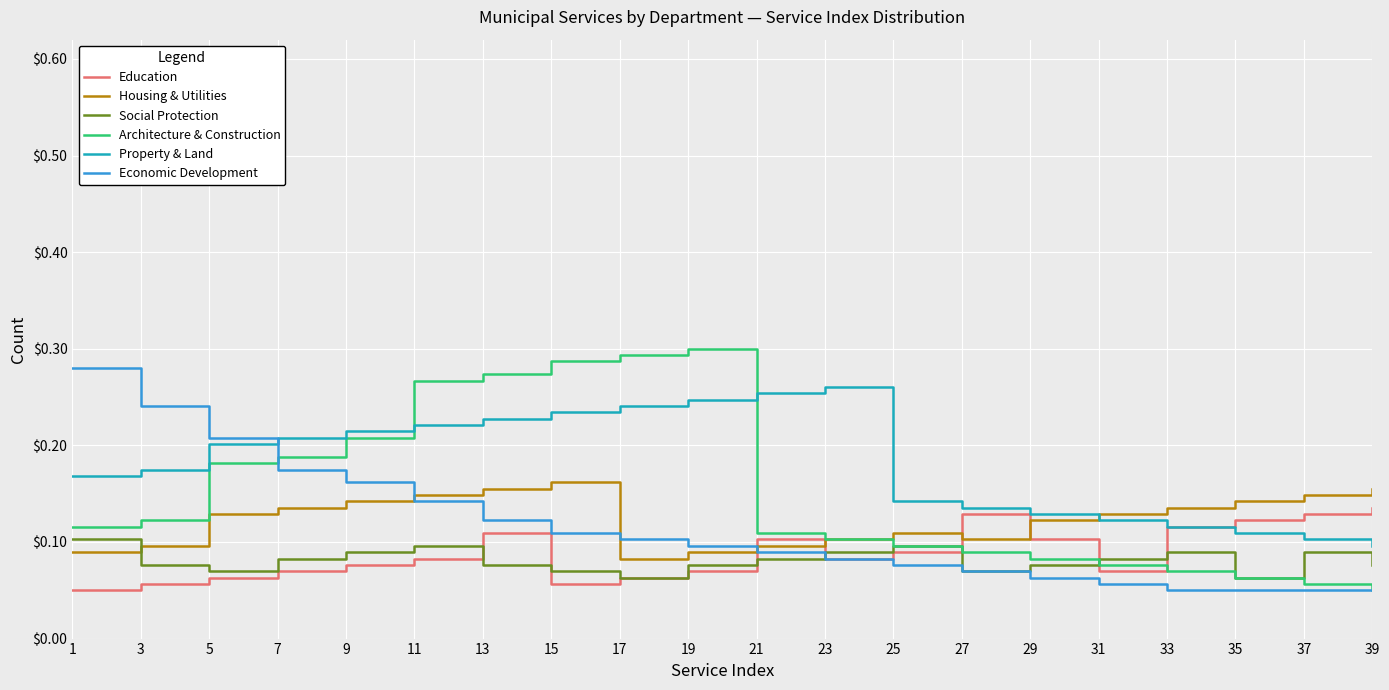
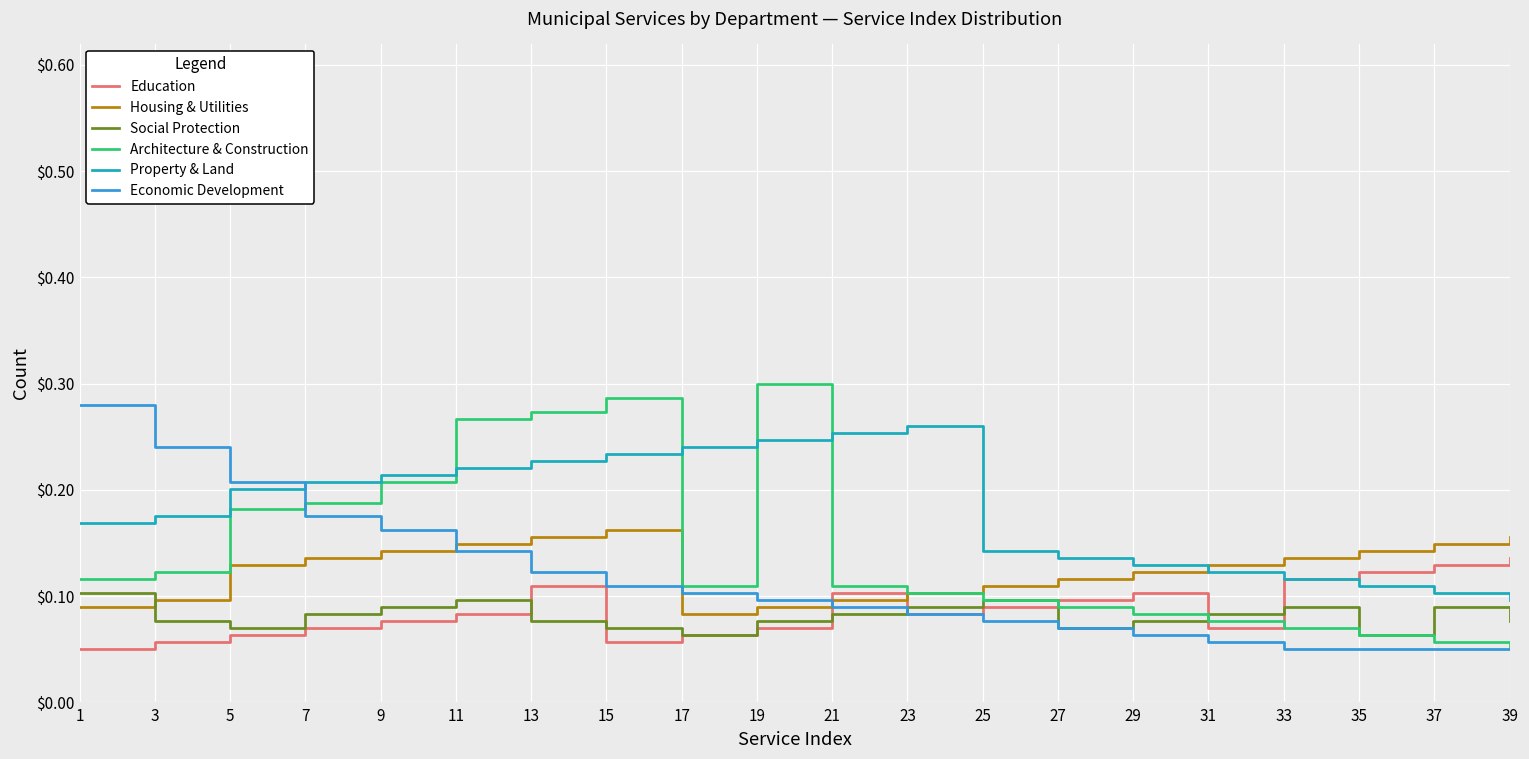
Architecture & Construction, 17: $0.29 -> $0.11
Education, 27: $0.13 -> $0.10
Housing & Utilities, 27: $0.10 -> $0.12
